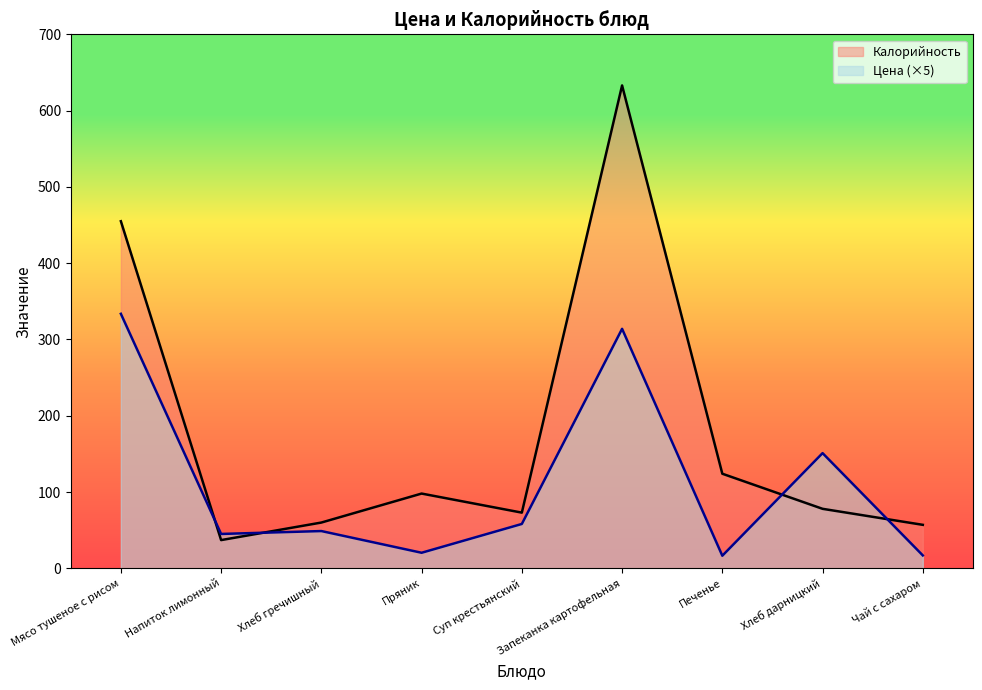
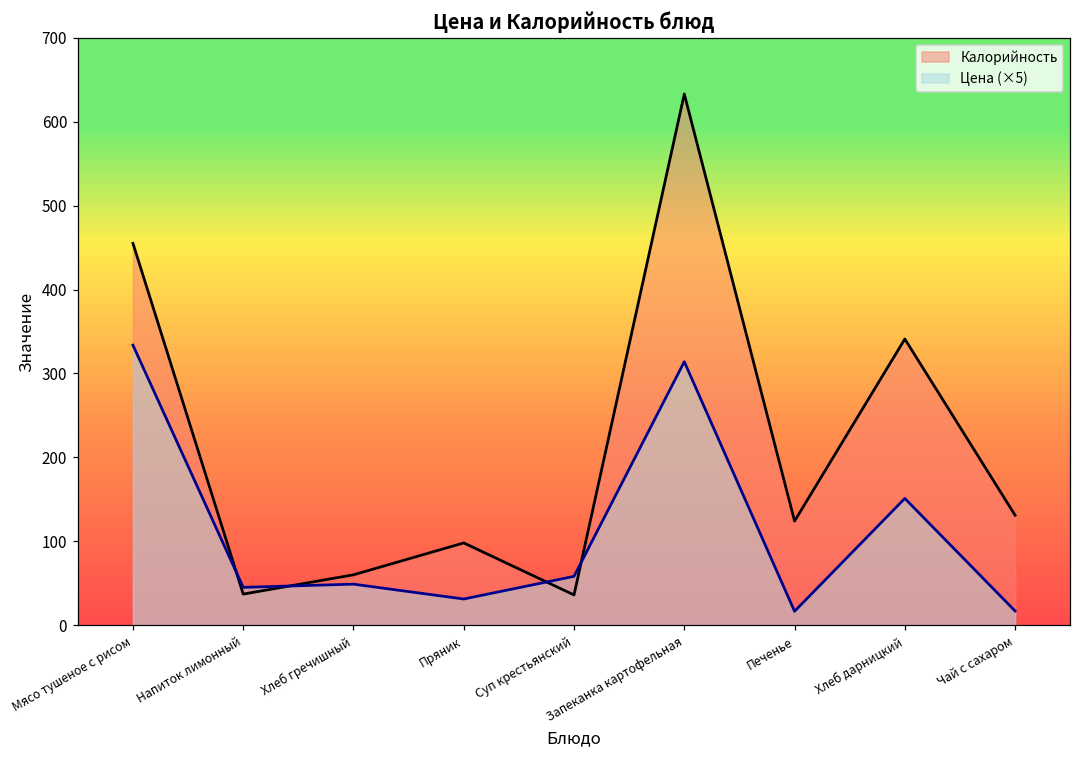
Цена (×5), Пряник: 20 -> 30
Калорийность, Суп крестьянский: 70 -> 40
Калорийность, Хлеб дарницкий: 80 -> 340
Калорийность, Чай с сахаром: 60 -> 130
